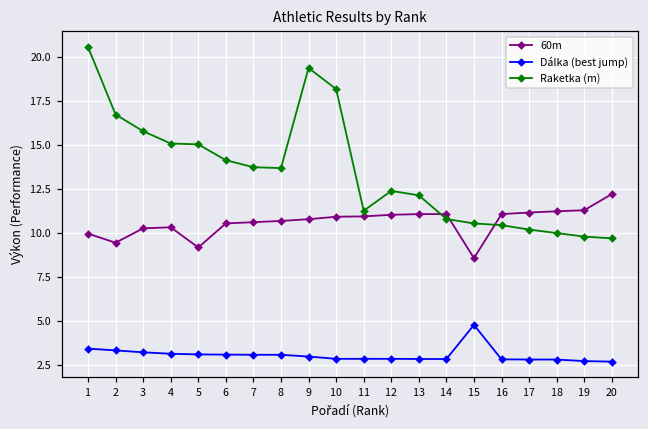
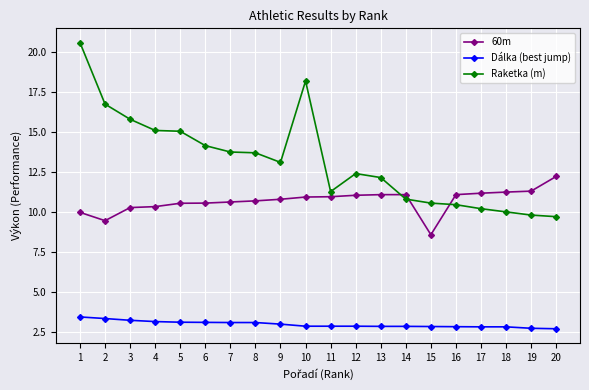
60m, 5: 9.2 -> 10.5
Raketka (m), 9: 19.4 -> 13.1
Dálka (best jump), 15: 4.8 -> 2.8
